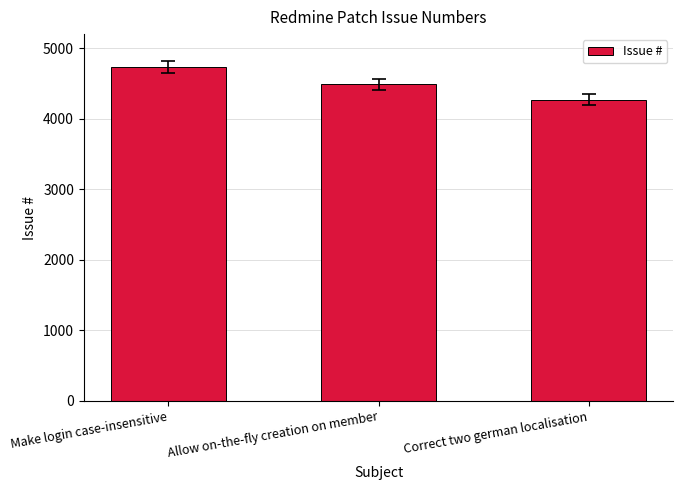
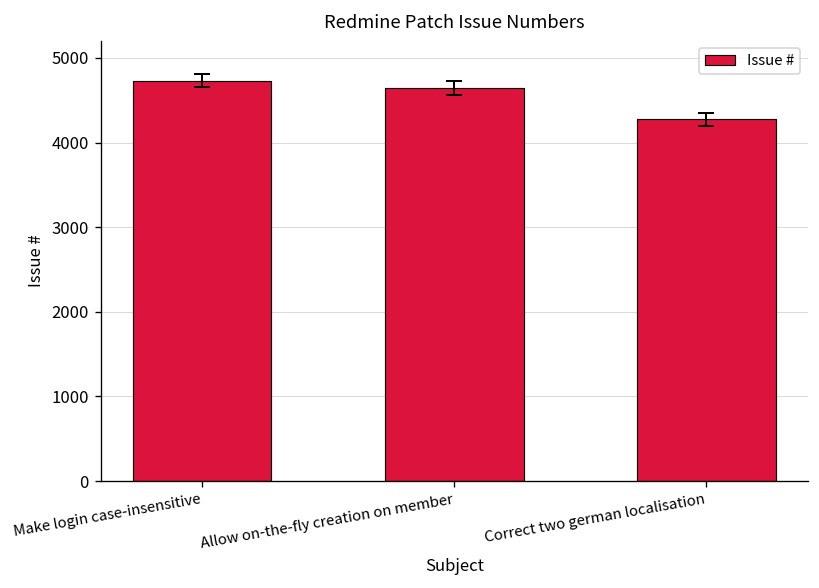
Issue #, Allow on-the-fly creation on member: 4500 -> 4600
